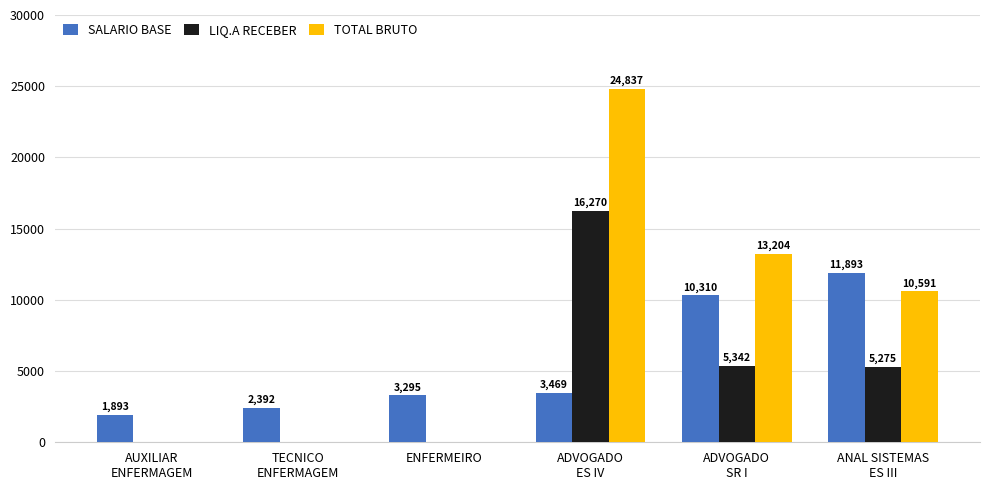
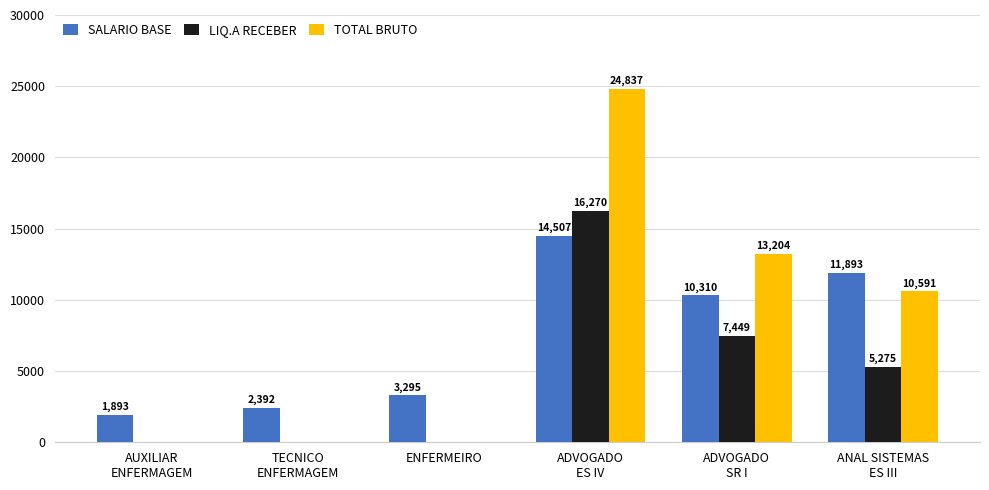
SALARIO BASE, ADVOGADO ES IV: 3,469 -> 14,507
LIQ.A RECEBER, ADVOGADO SR I: 5,342 -> 7,449
